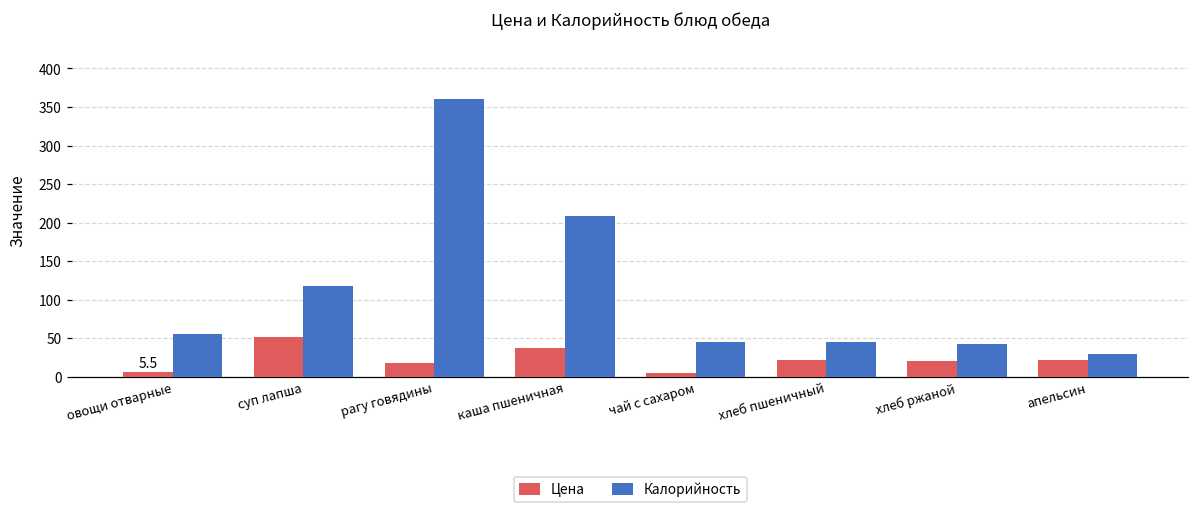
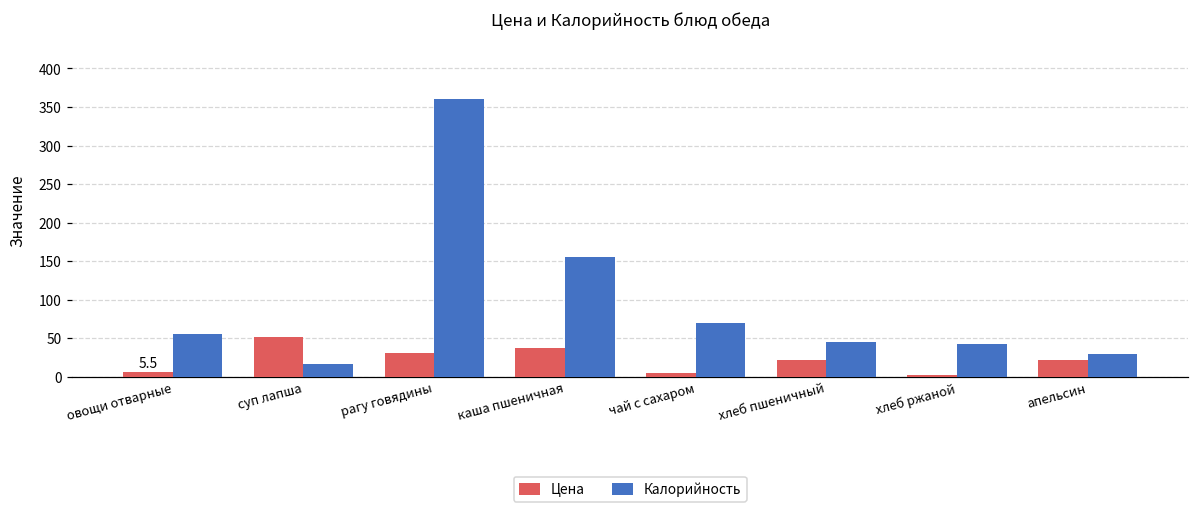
Калорийность, суп лапша: 120 -> 20
Цена, рагу говядины: 20 -> 30
Калорийность, каша пшеничная: 210 -> 160
Калорийность, чай с сахаром: 50 -> 70
Цена, хлеб ржаной: 20 -> 0
